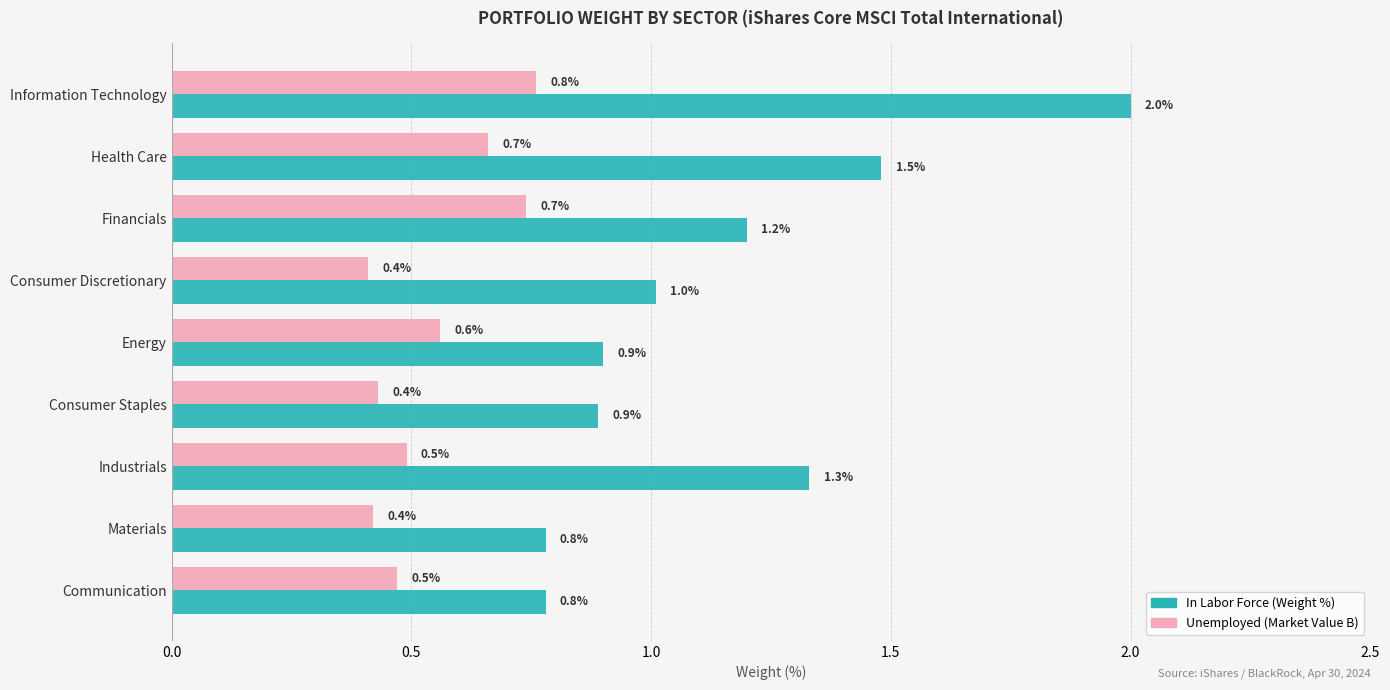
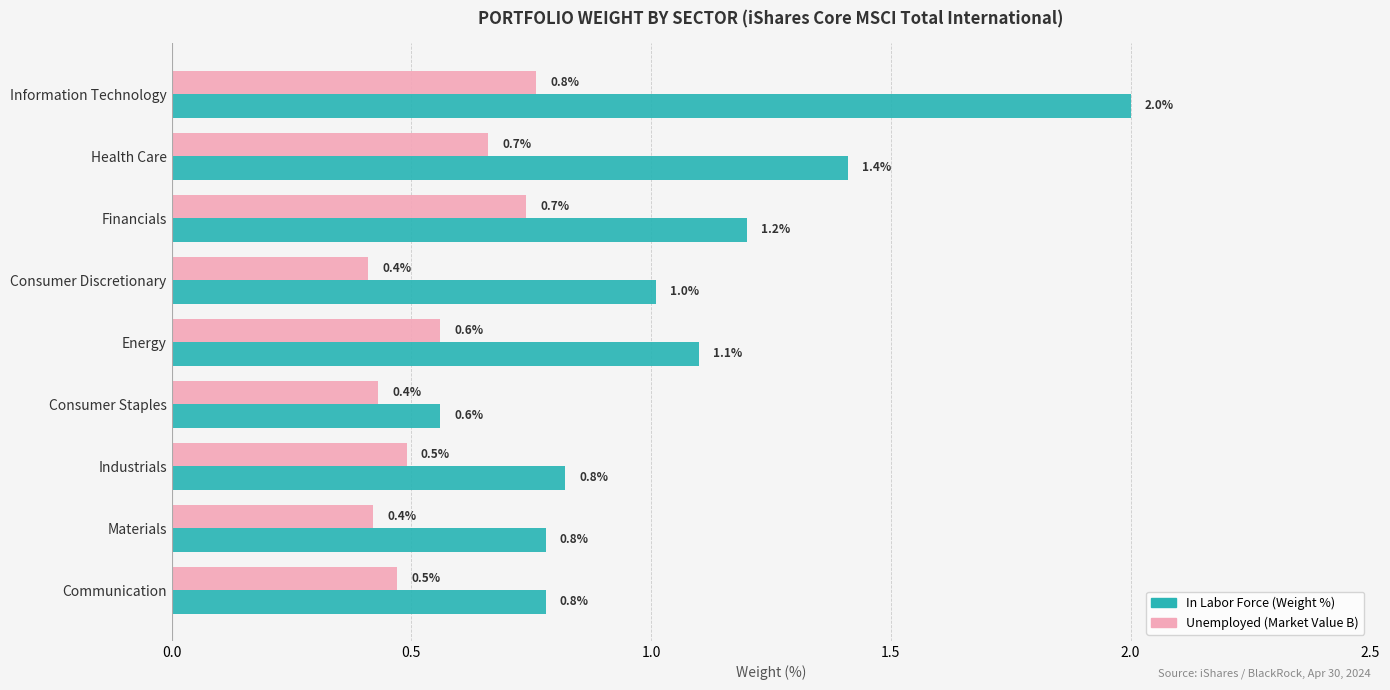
In Labor Force (Weight %), Health Care: 1.5% -> 1.4%
In Labor Force (Weight %), Energy: 0.9% -> 1.1%
In Labor Force (Weight %), Consumer Staples: 0.9% -> 0.6%
In Labor Force (Weight %), Industrials: 1.3% -> 0.8%
